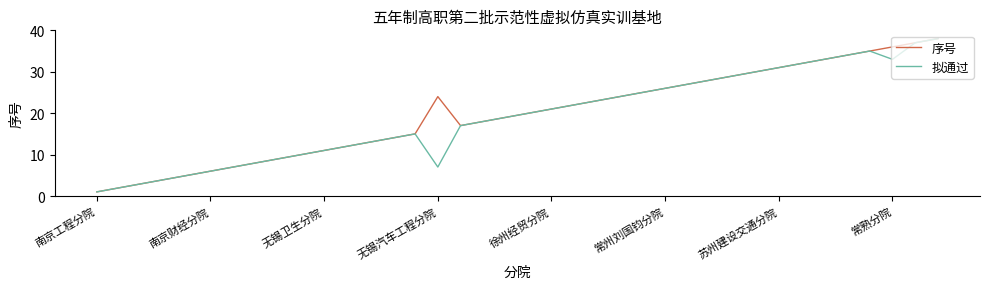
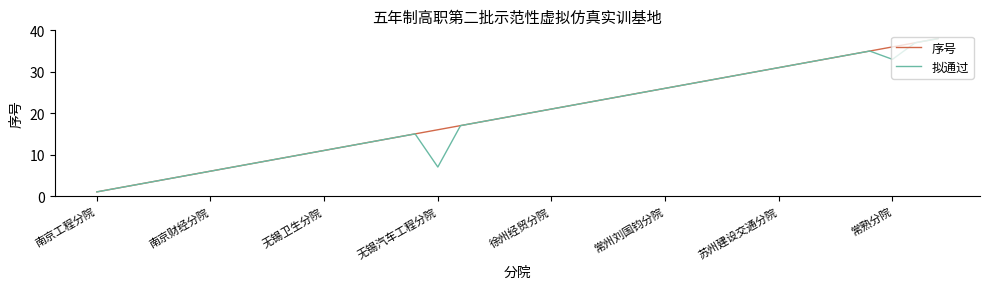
序号, 无锡汽车工程分院: 24 -> 16
